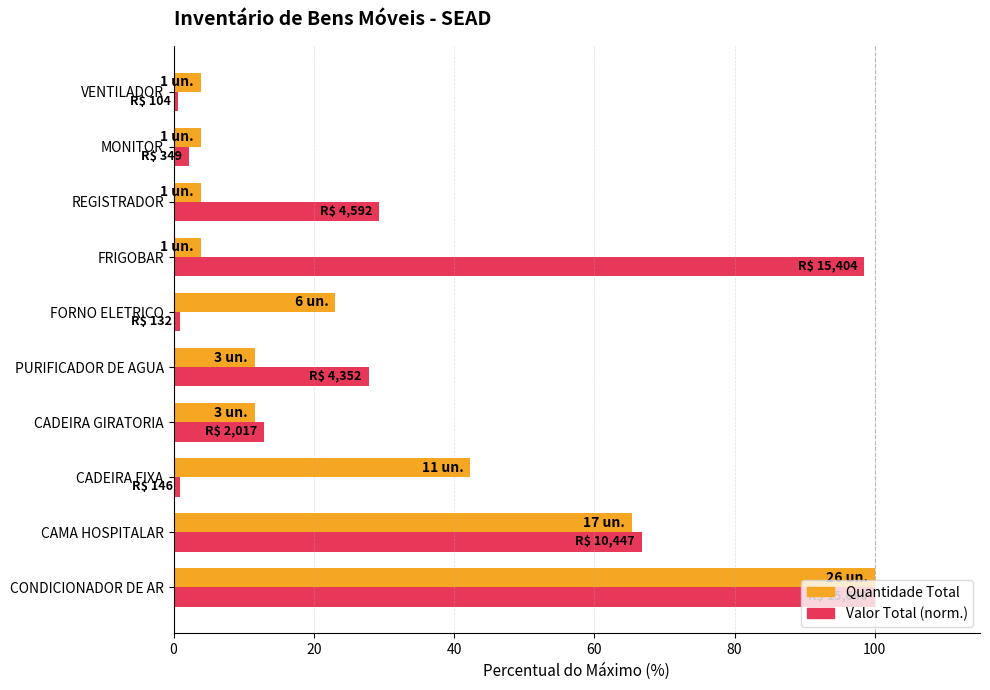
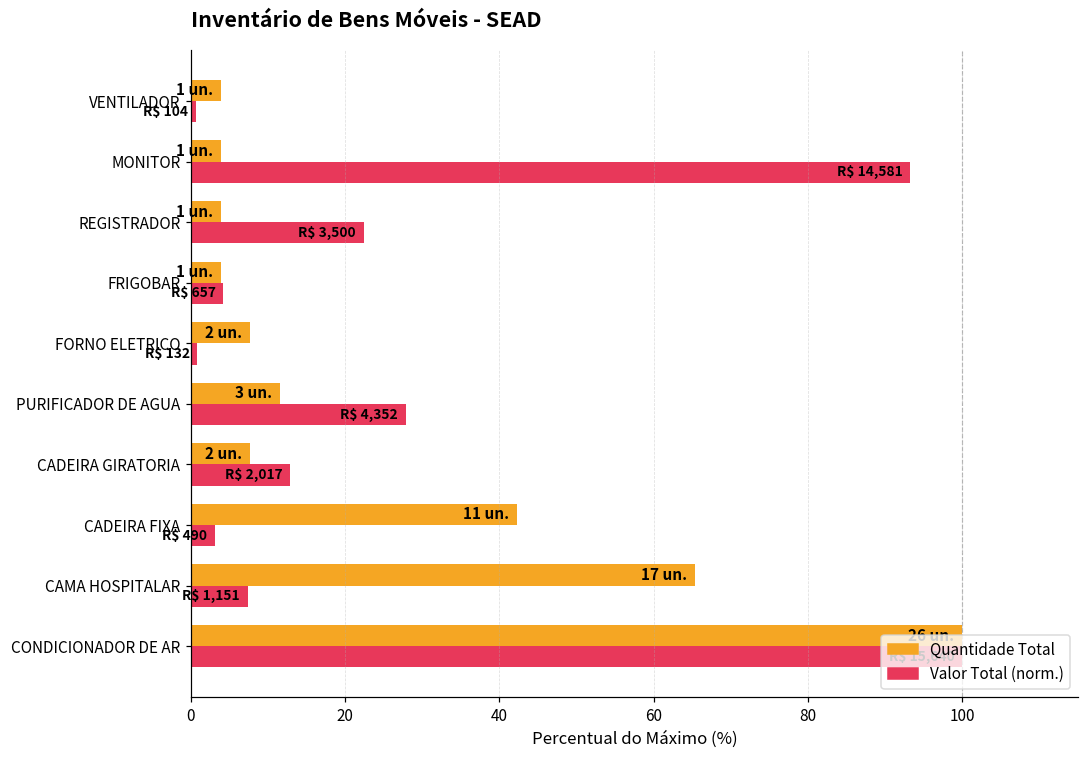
Valor Total (norm.), MONITOR: 349 -> 14,581
Valor Total (norm.), REGISTRADOR: 4,592 -> 3,500
Valor Total (norm.), FRIGOBAR: 15,404 -> 657
Quantidade Total, FORNO ELETRICO: 6 -> 2
Quantidade Total, CADEIRA GIRATORIA: 3 -> 2
Valor Total (norm.), CADEIRA FIXA: 146 -> 490
Valor Total (norm.), CAMA HOSPITALAR: 10,447 -> 1,151
